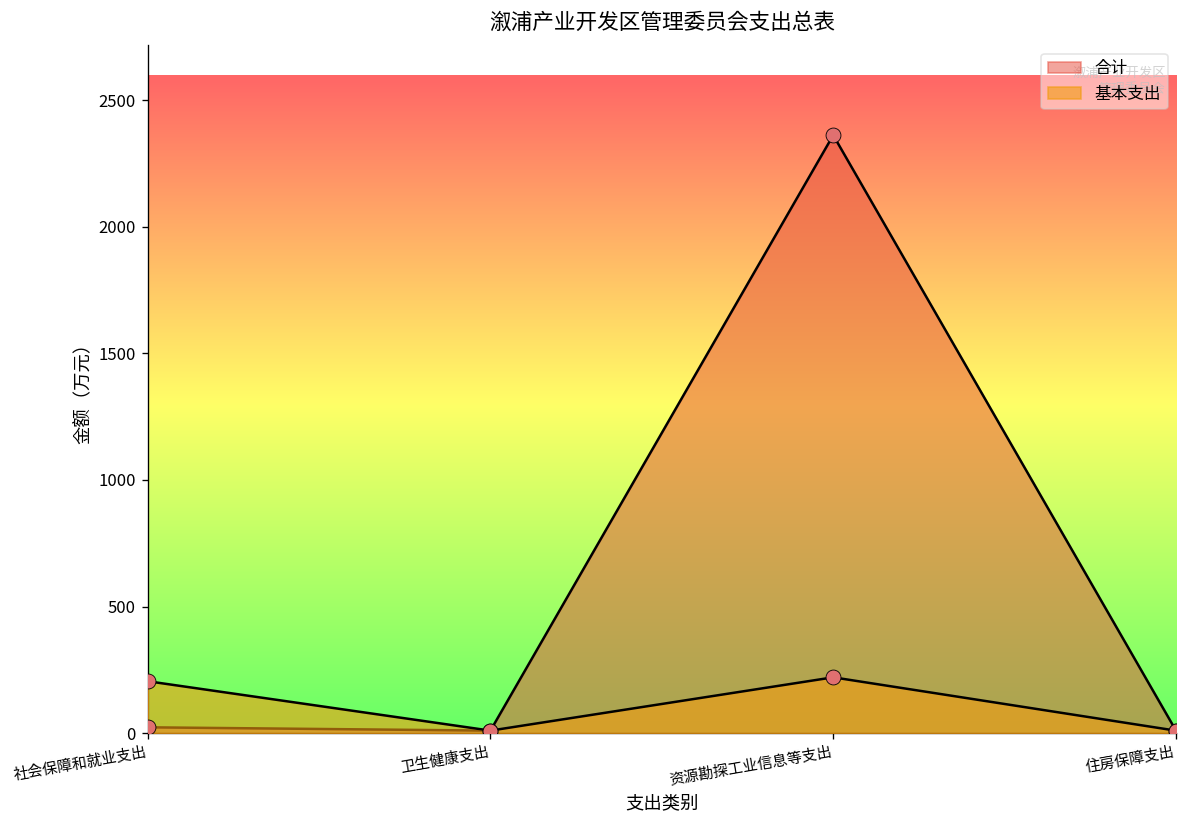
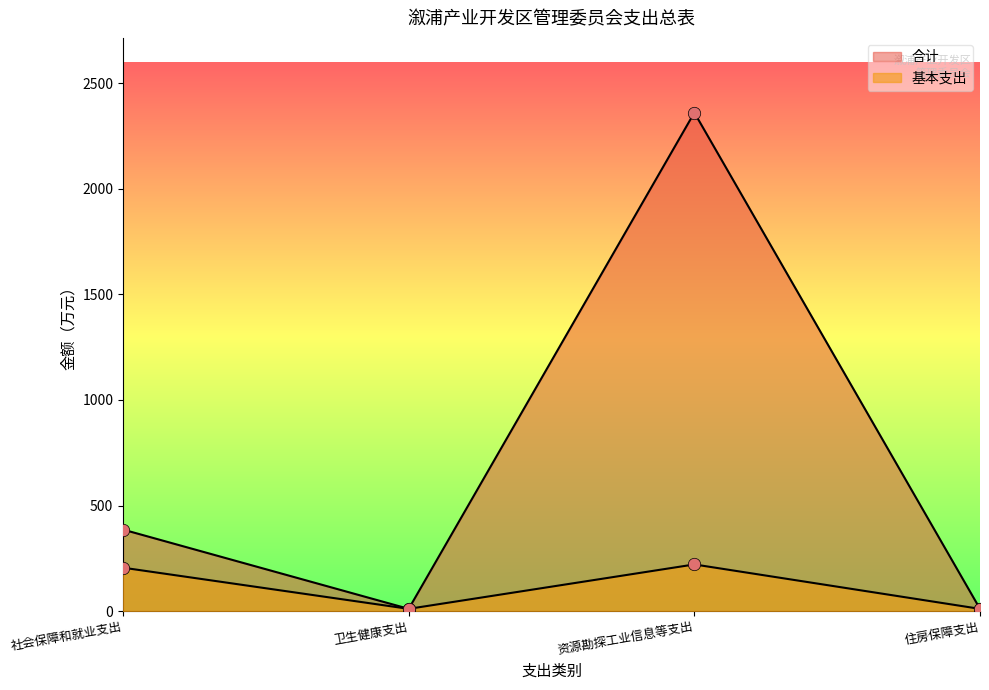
合计, 社会保障和就业支出: 20 -> 390
